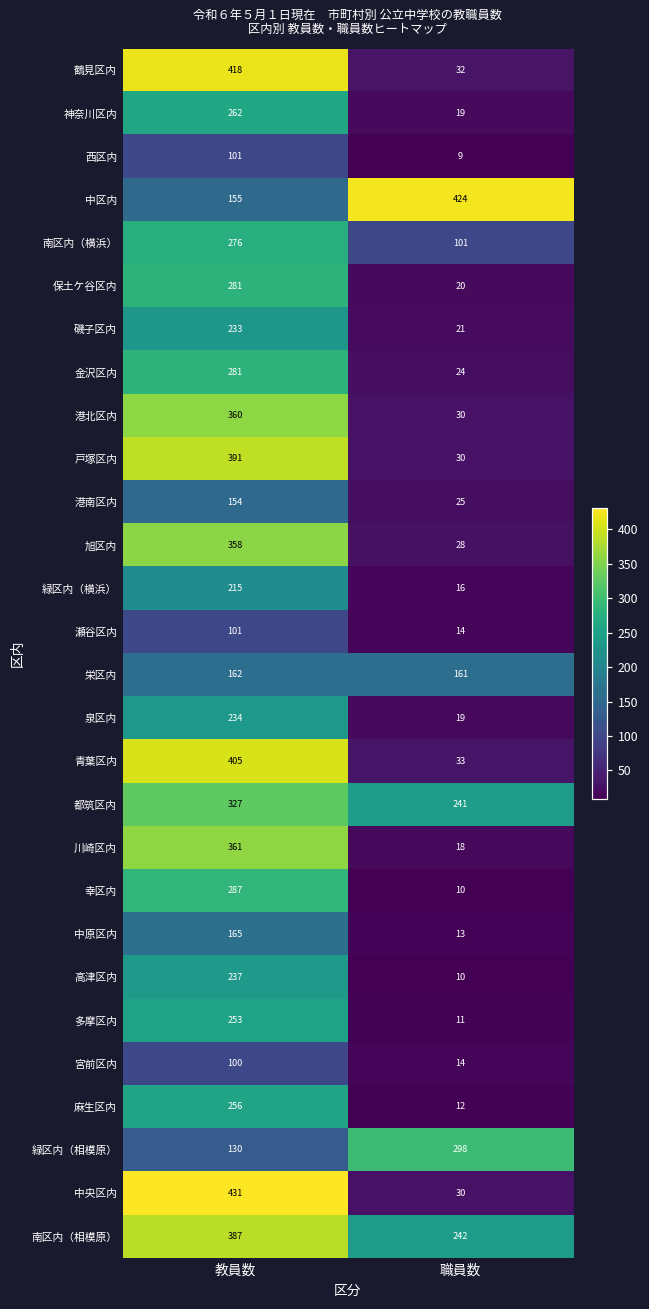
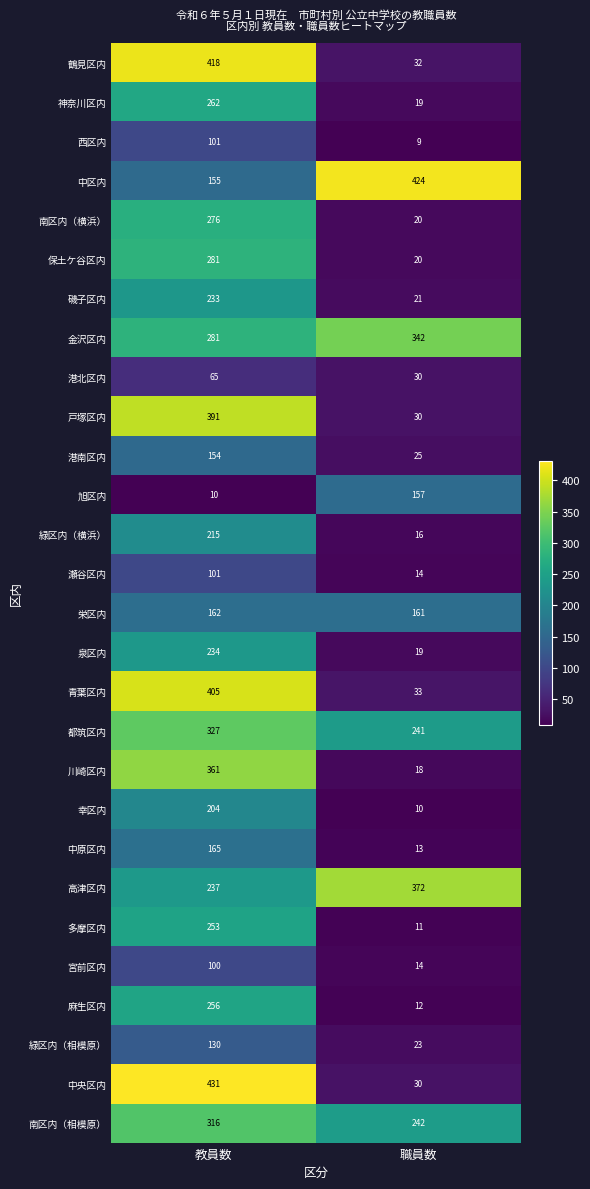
南区内（横浜）, 職員数: 101 -> 20
金沢区内, 職員数: 24 -> 342
港北区内, 教員数: 360 -> 65
旭区内, 教員数: 358 -> 10
旭区内, 職員数: 28 -> 157
幸区内, 教員数: 287 -> 204
高津区内, 職員数: 10 -> 372
緑区内（相模原）, 職員数: 298 -> 23
南区内（相模原）, 教員数: 387 -> 316
